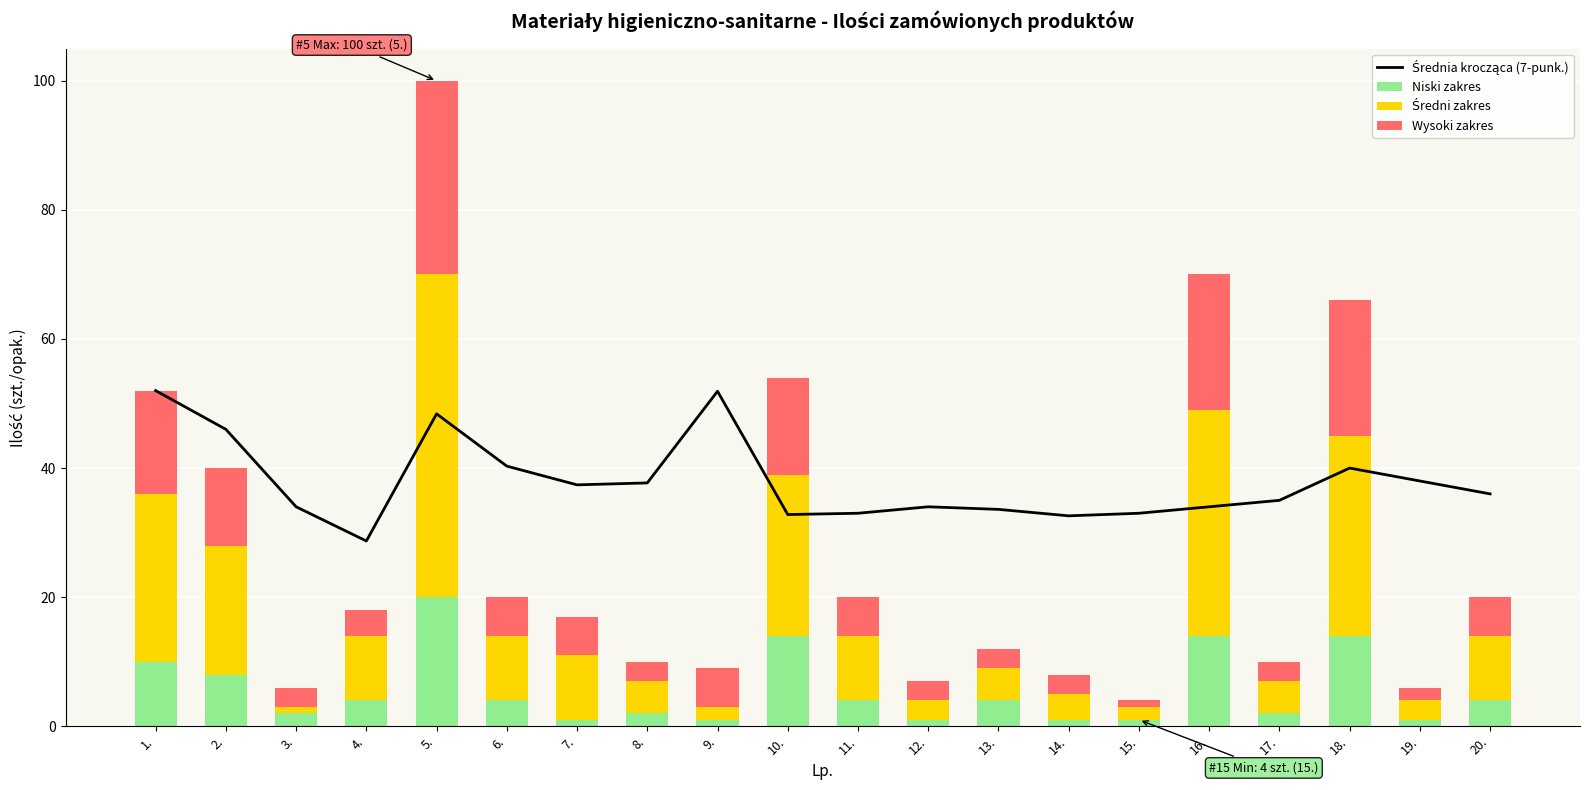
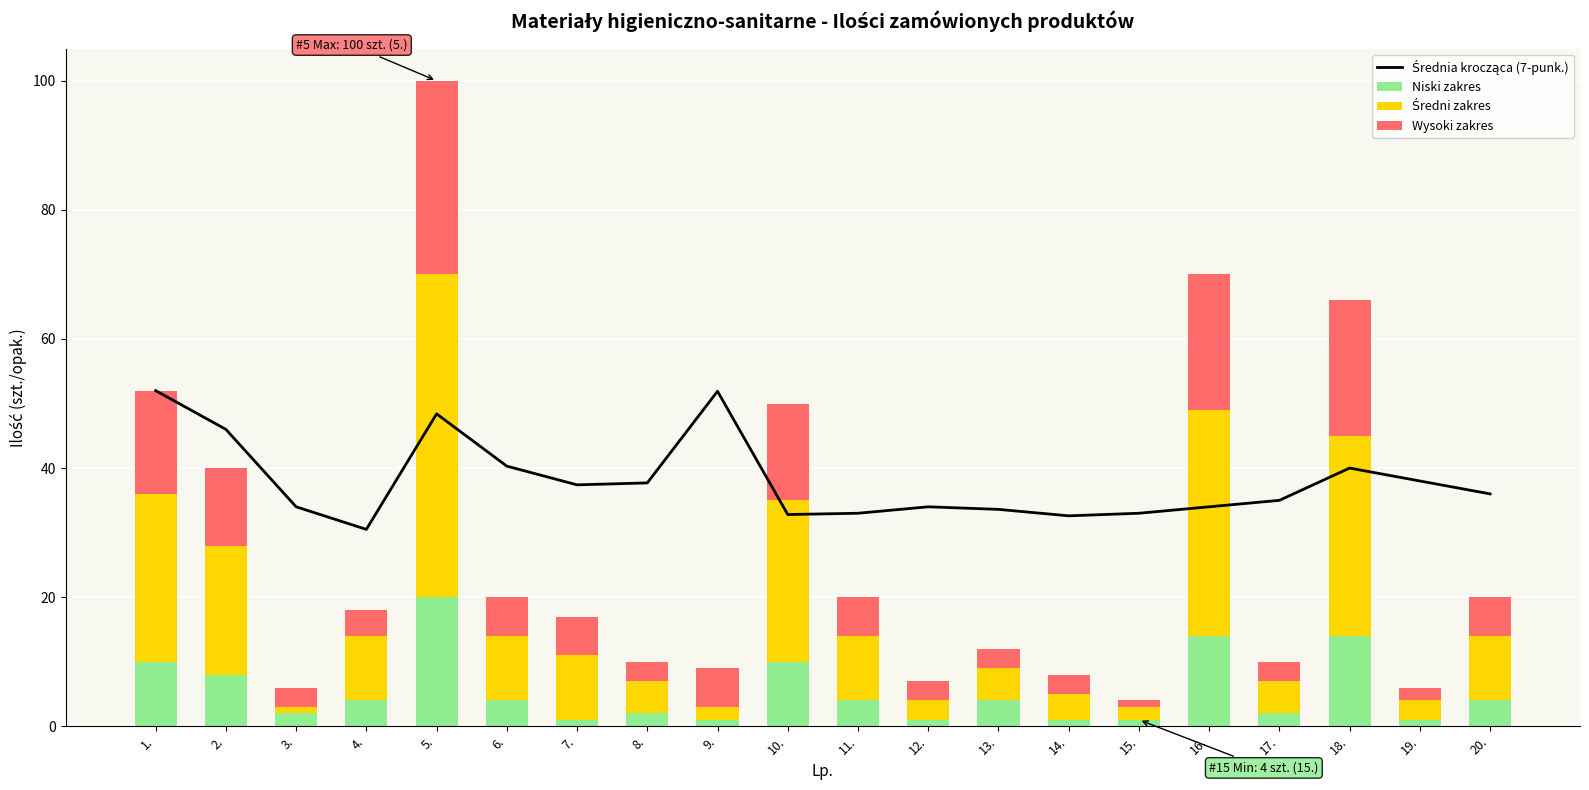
Średnia krocząca (7-punk.), 4.: 29 -> 31
Niski zakres, 10.: 14 -> 10
